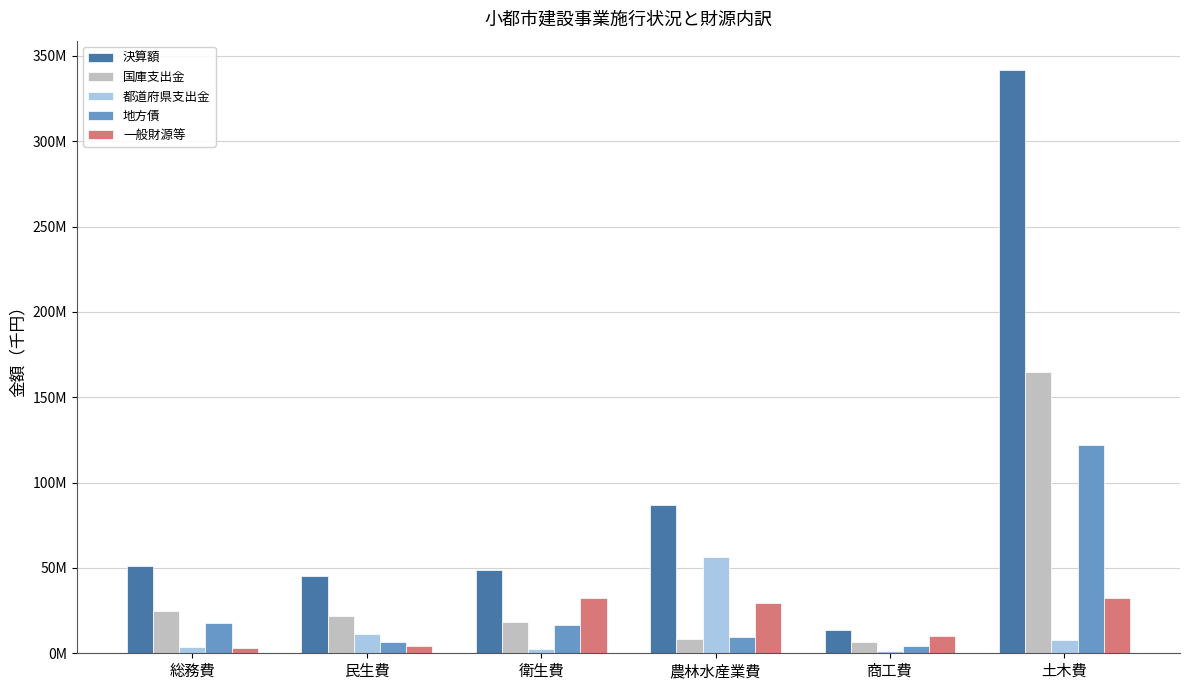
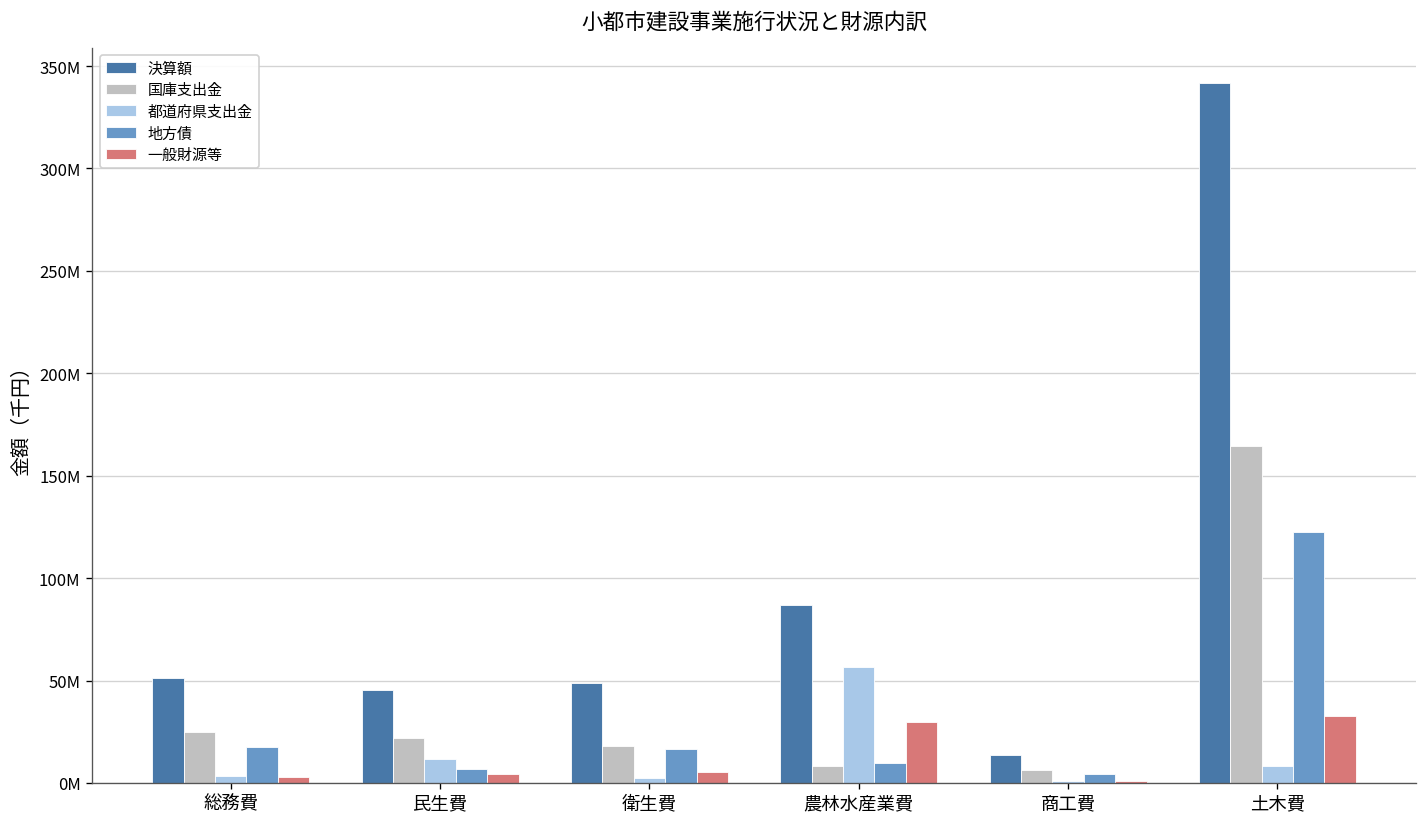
一般財源等, 衛生費: 32000000 -> 5000000
一般財源等, 商工費: 10000000 -> 1000000
